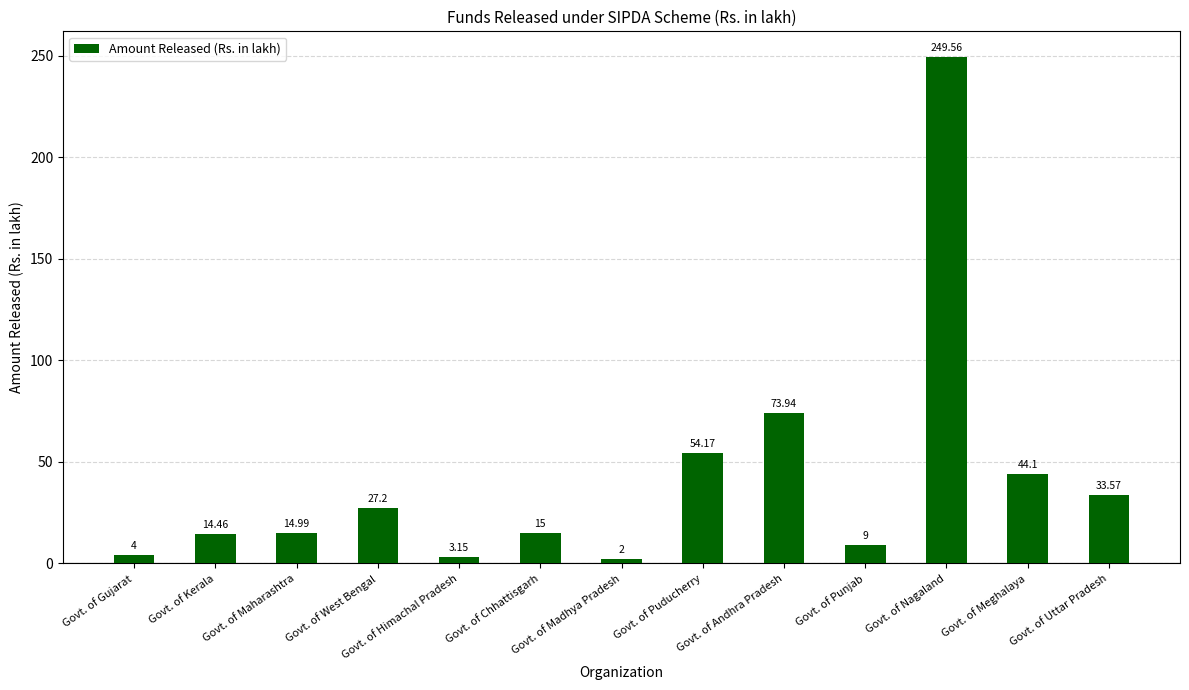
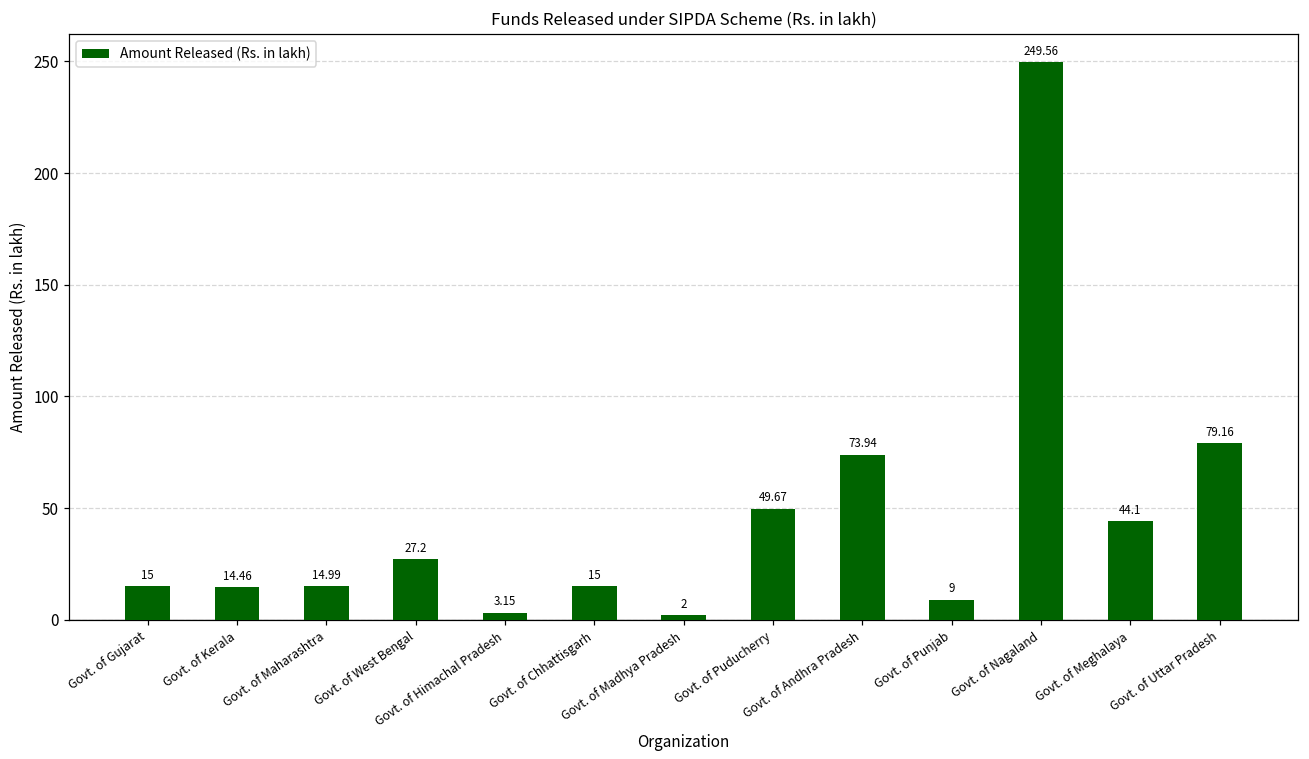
Govt. of Gujarat: 4 -> 15
Govt. of Puducherry: 54.17 -> 49.67
Govt. of Uttar Pradesh: 33.57 -> 79.16
